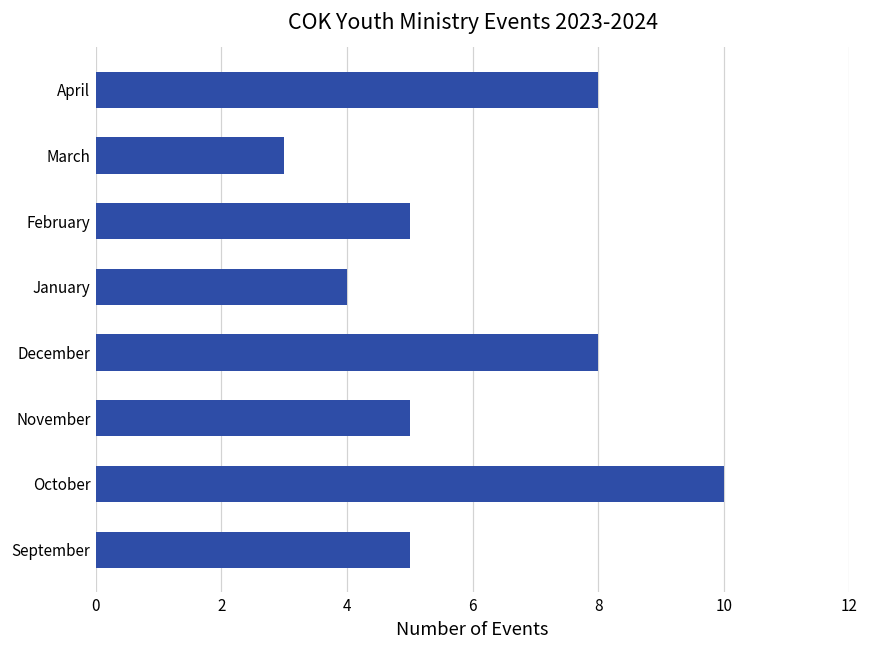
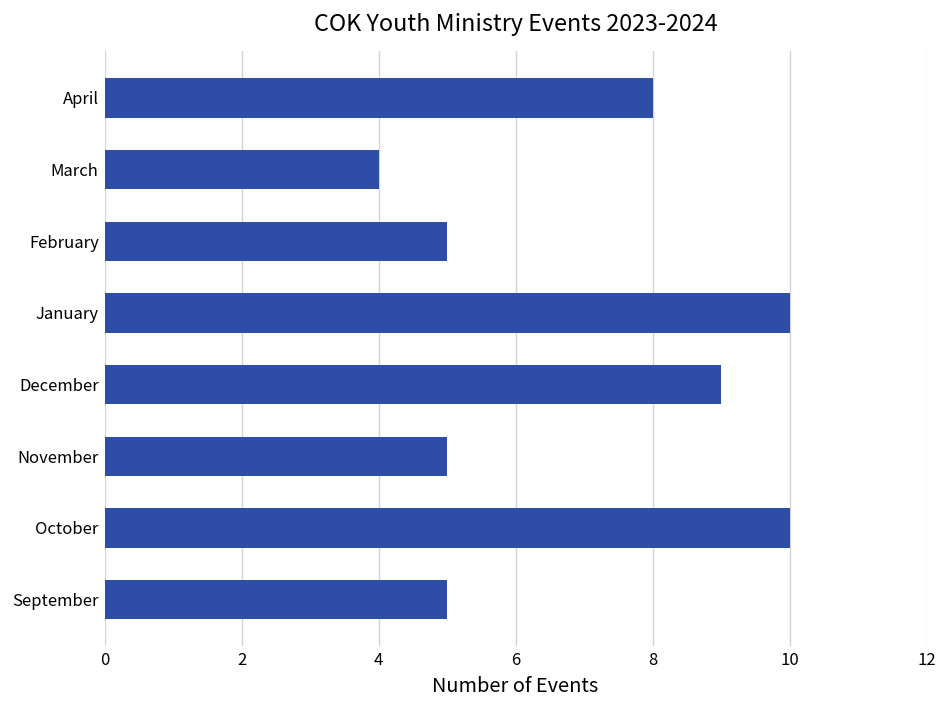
March: 3 -> 4
January: 4 -> 10
December: 8 -> 9
